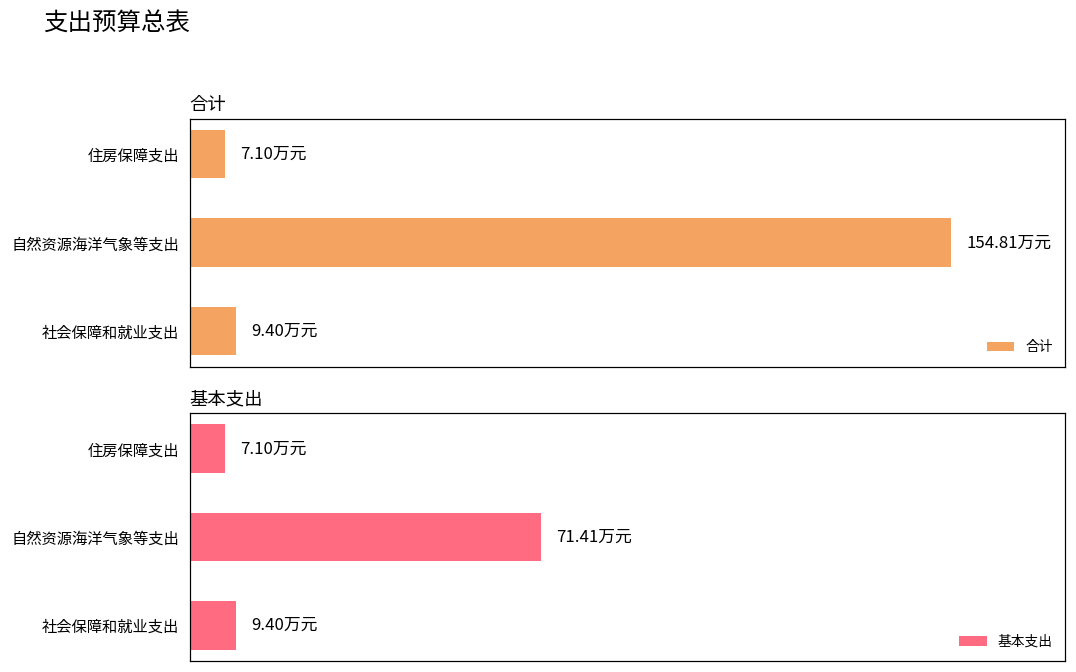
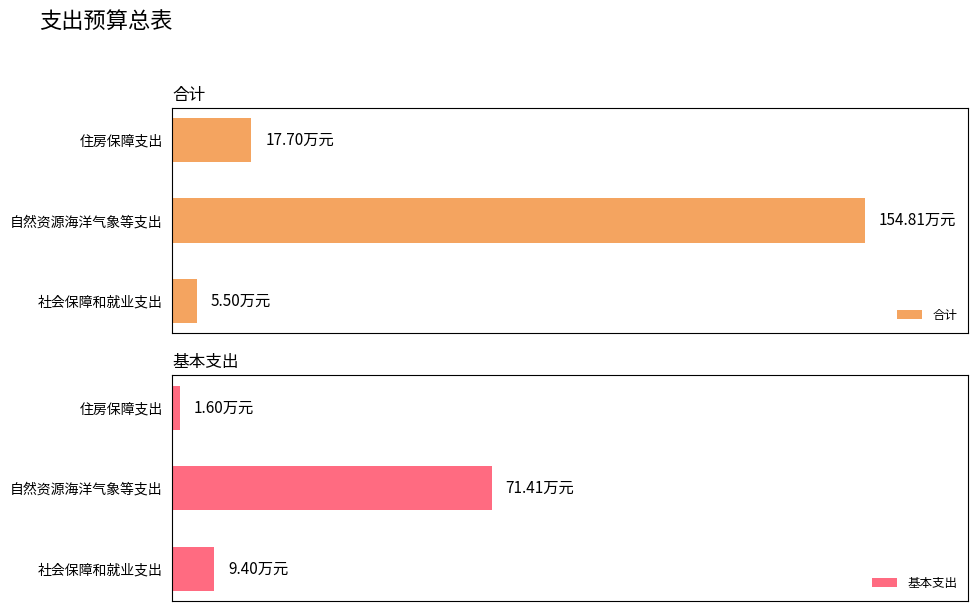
合计, 住房保障支出: 7.10 -> 17.70
合计, 社会保障和就业支出: 9.40 -> 5.50
基本支出, 住房保障支出: 7.10 -> 1.60
